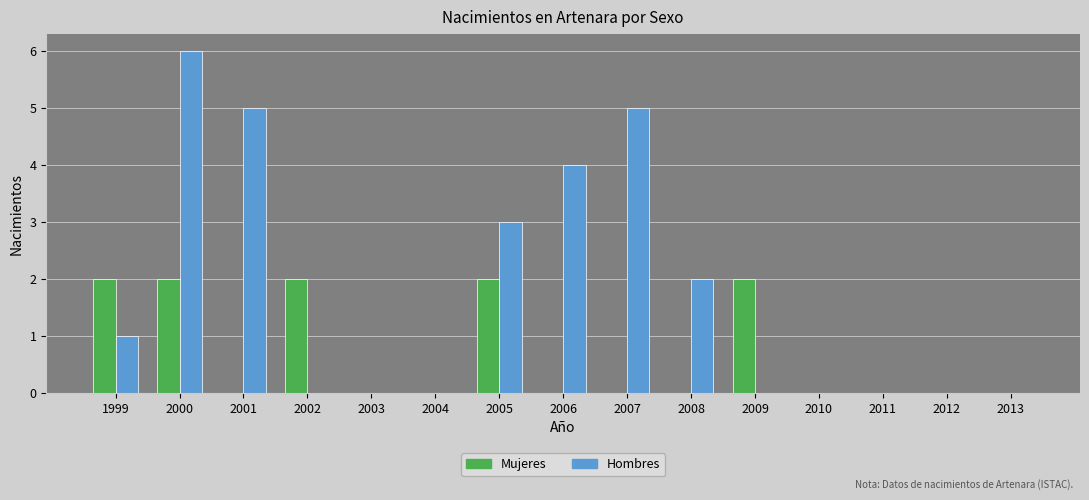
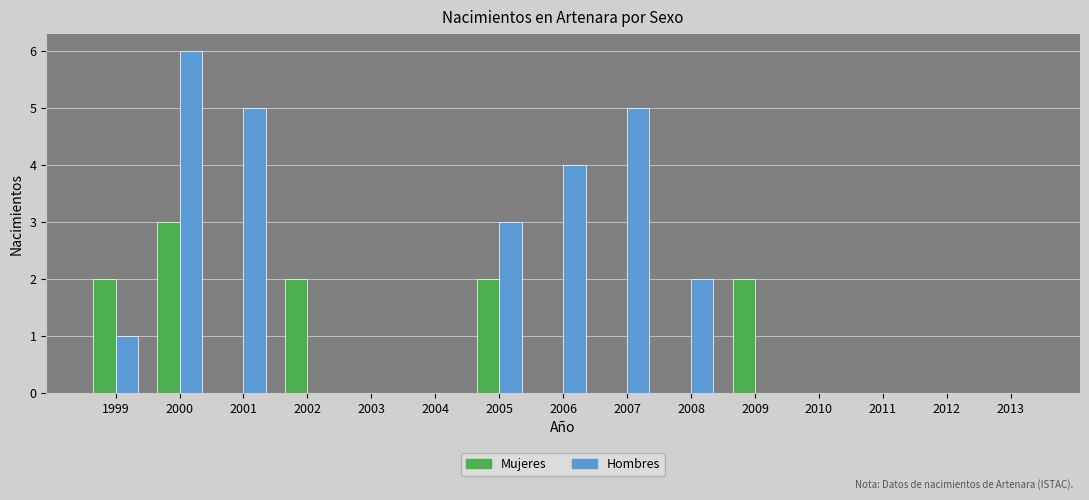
Mujeres, 2000: 2 -> 3
